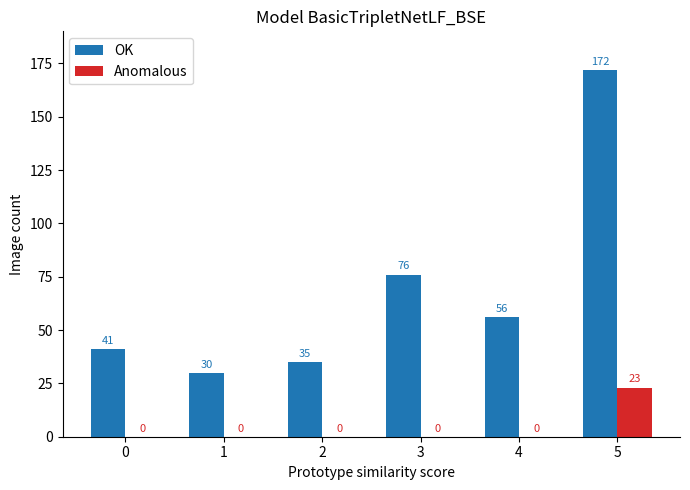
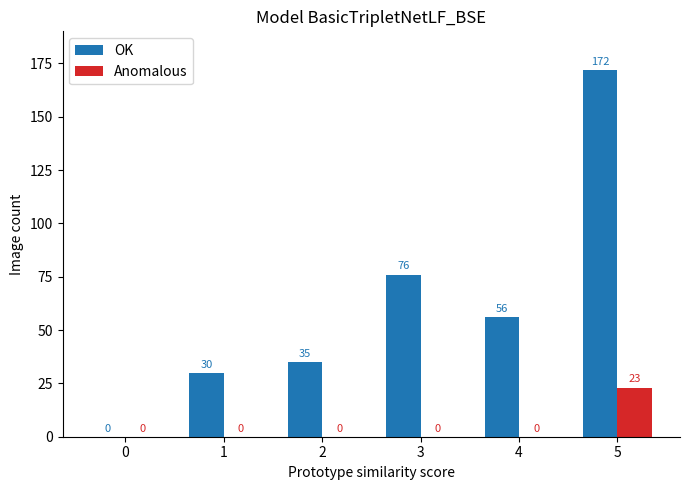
OK, 0: 41 -> 0
